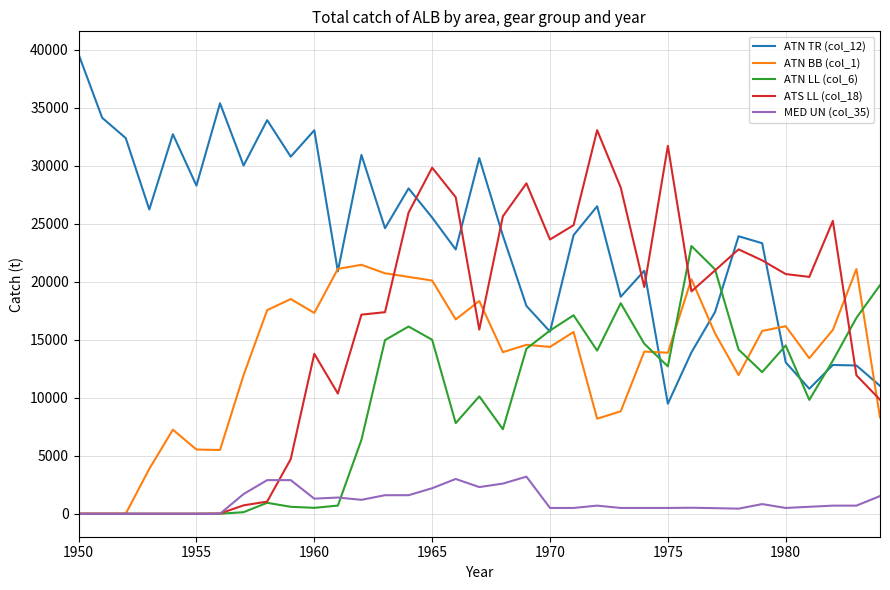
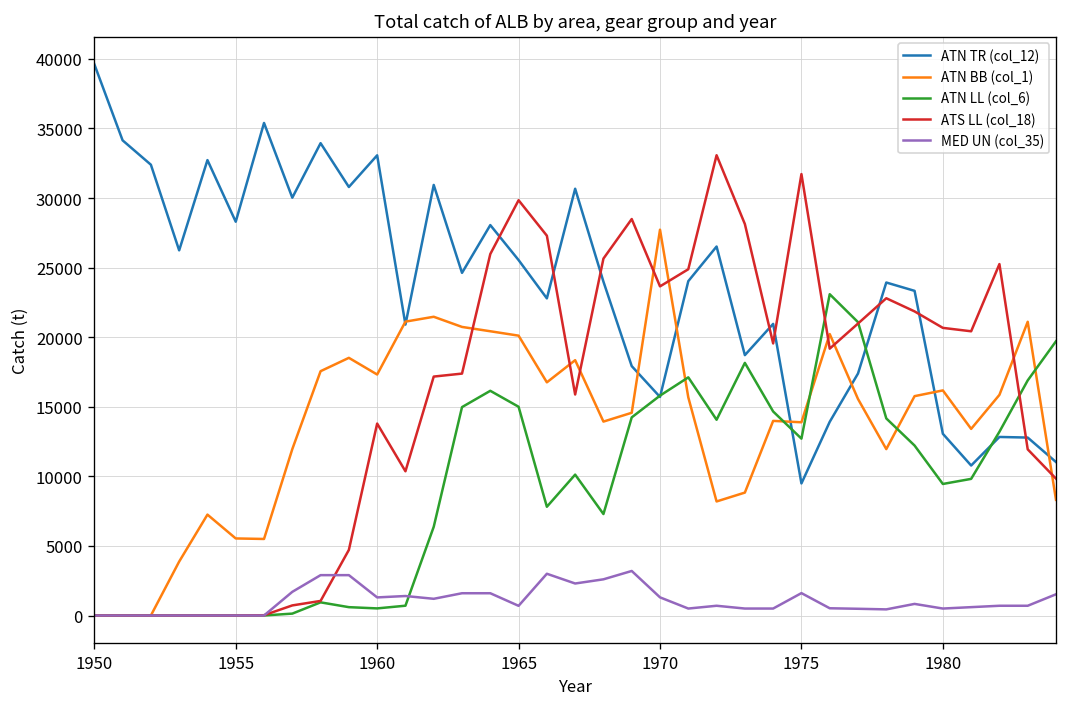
MED UN (col_35), 1965: 2200 -> 700
ATN BB (col_1), 1970: 14400 -> 27700
MED UN (col_35), 1970: 500 -> 1300
MED UN (col_35), 1975: 500 -> 1600
ATN LL (col_6), 1980: 14500 -> 9500
